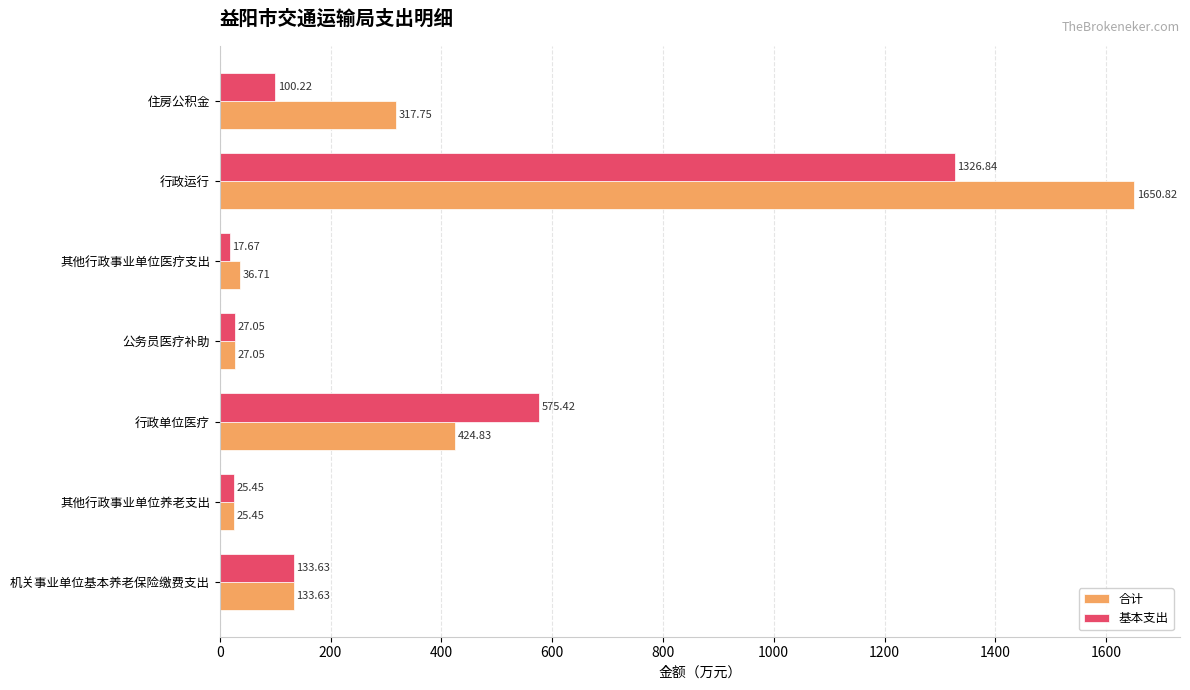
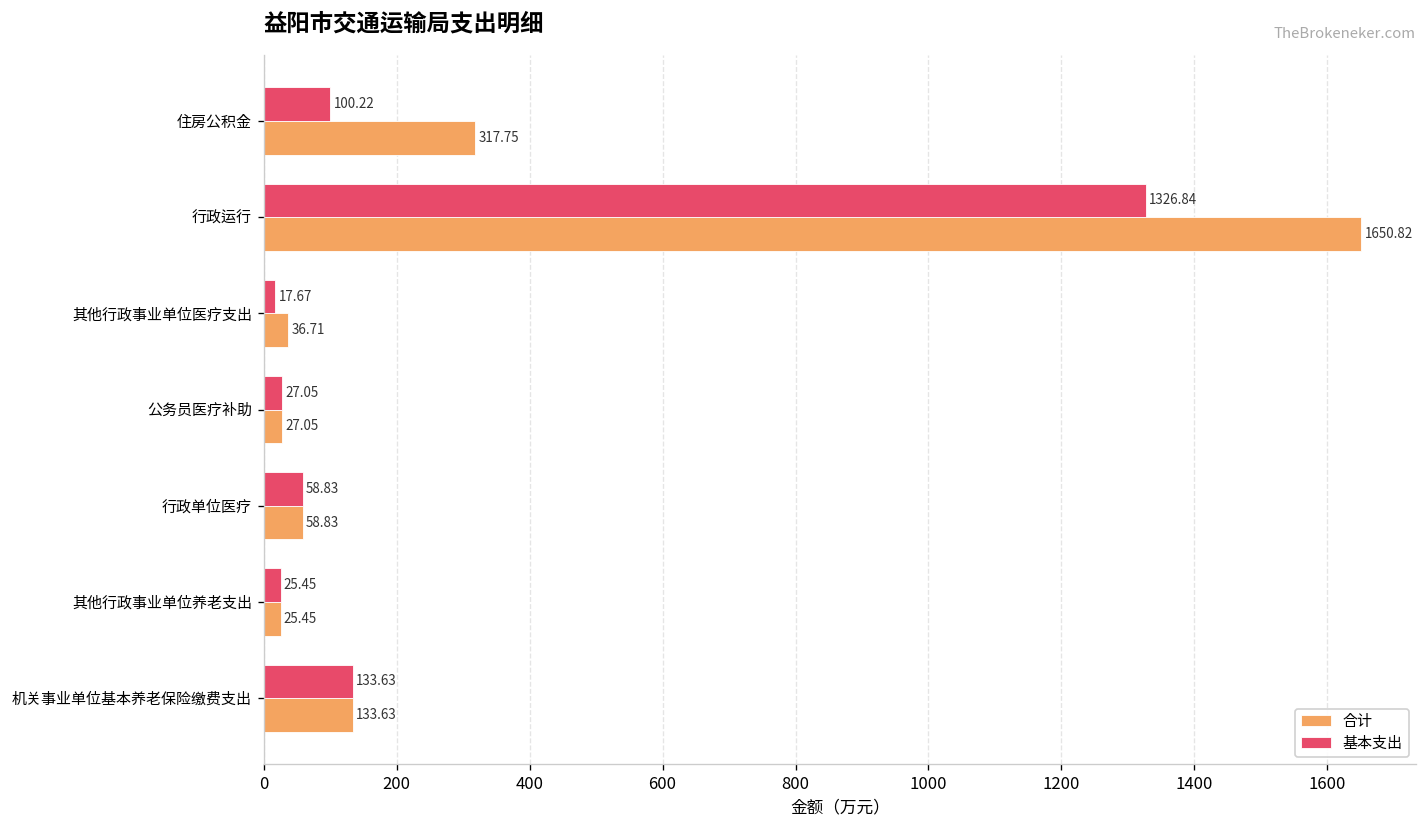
基本支出, 行政单位医疗: 575.42 -> 58.83
合计, 行政单位医疗: 424.83 -> 58.83
